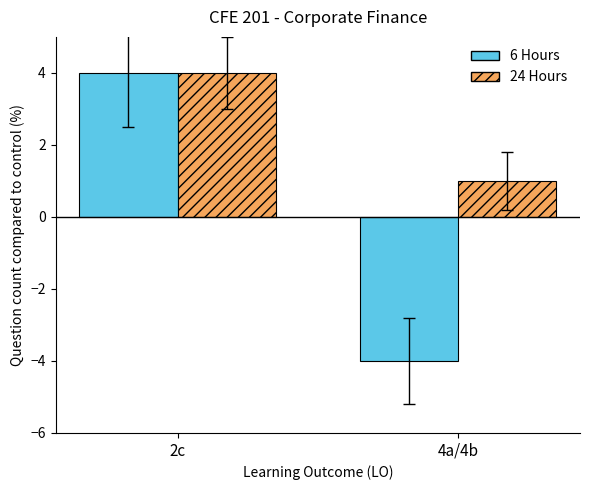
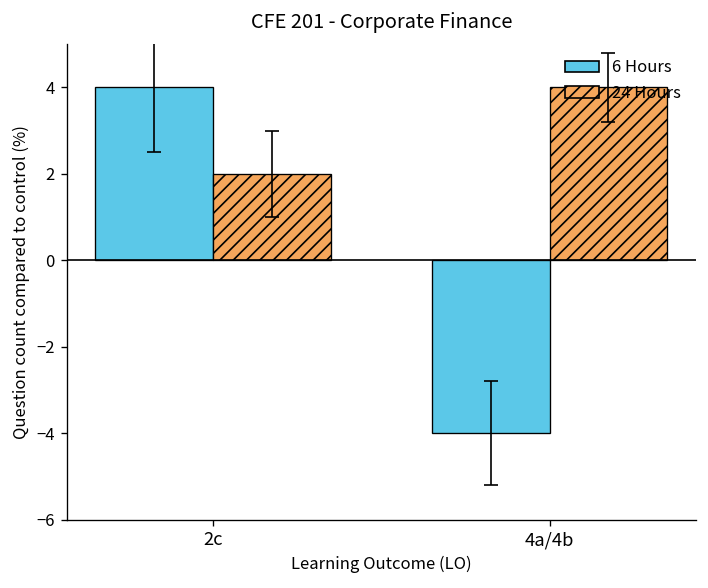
24 Hours, 2c: 4 -> 2
24 Hours, 4a/4b: 1 -> 4
